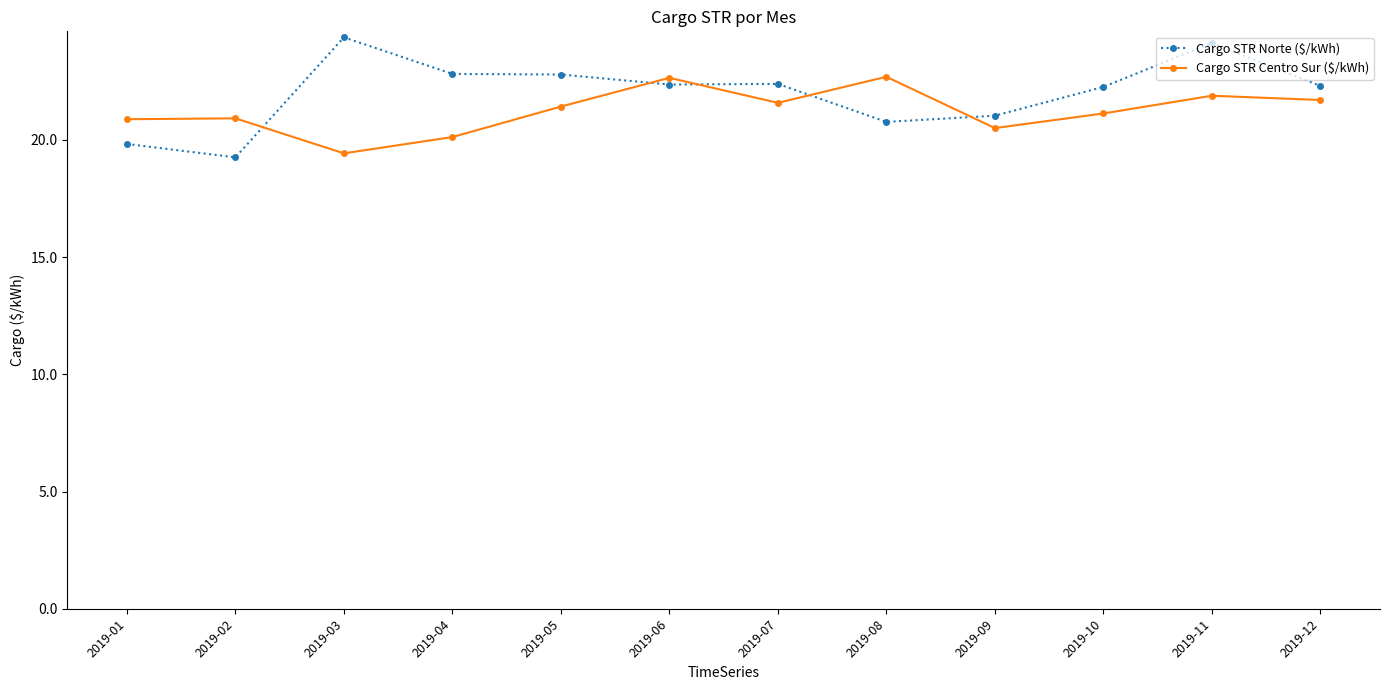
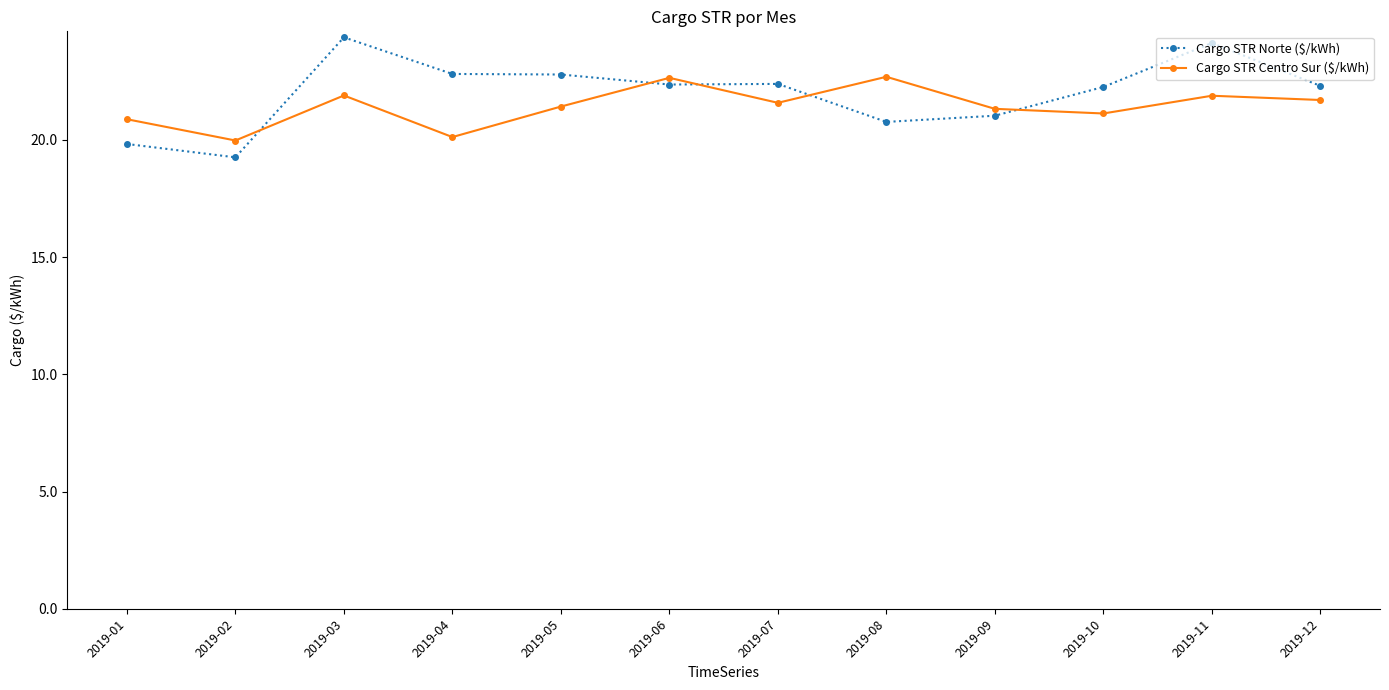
Cargo STR Centro Sur ($/kWh), 2019-02: 20.9 -> 20.0
Cargo STR Centro Sur ($/kWh), 2019-03: 19.4 -> 21.9
Cargo STR Centro Sur ($/kWh), 2019-09: 20.5 -> 21.3
